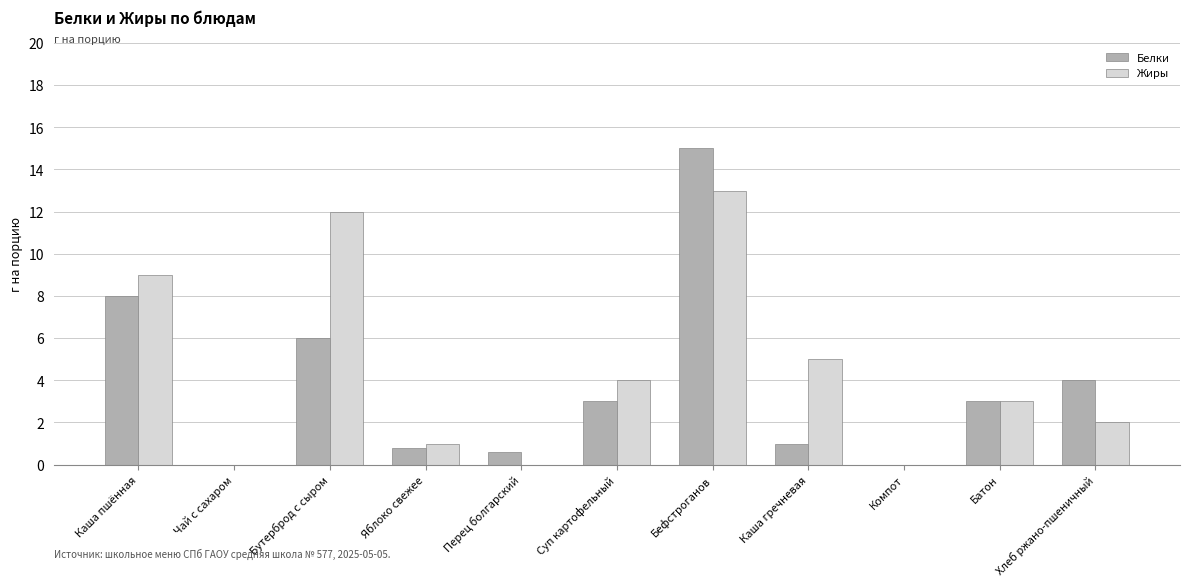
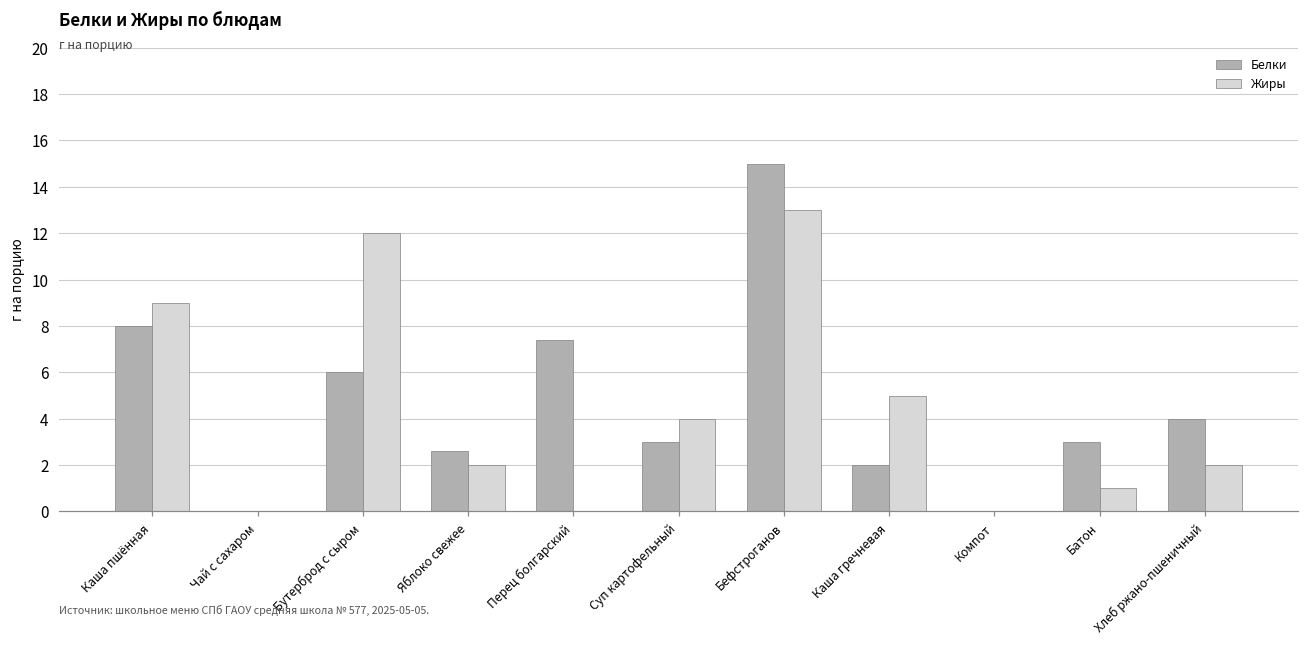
Белки, Яблоко свежее: 0.8 -> 2.6
Жиры, Яблоко свежее: 1 -> 2
Белки, Перец болгарский: 0.6 -> 7.4
Белки, Каша гречневая: 1 -> 2
Жиры, Батон: 3 -> 1
